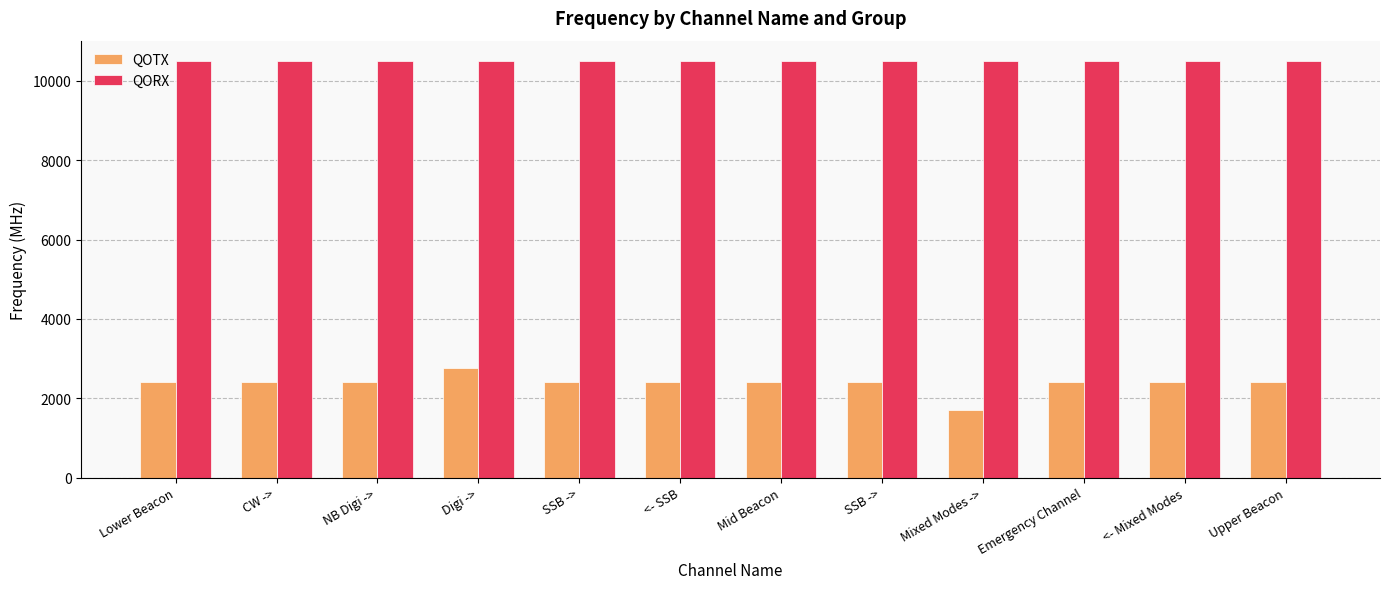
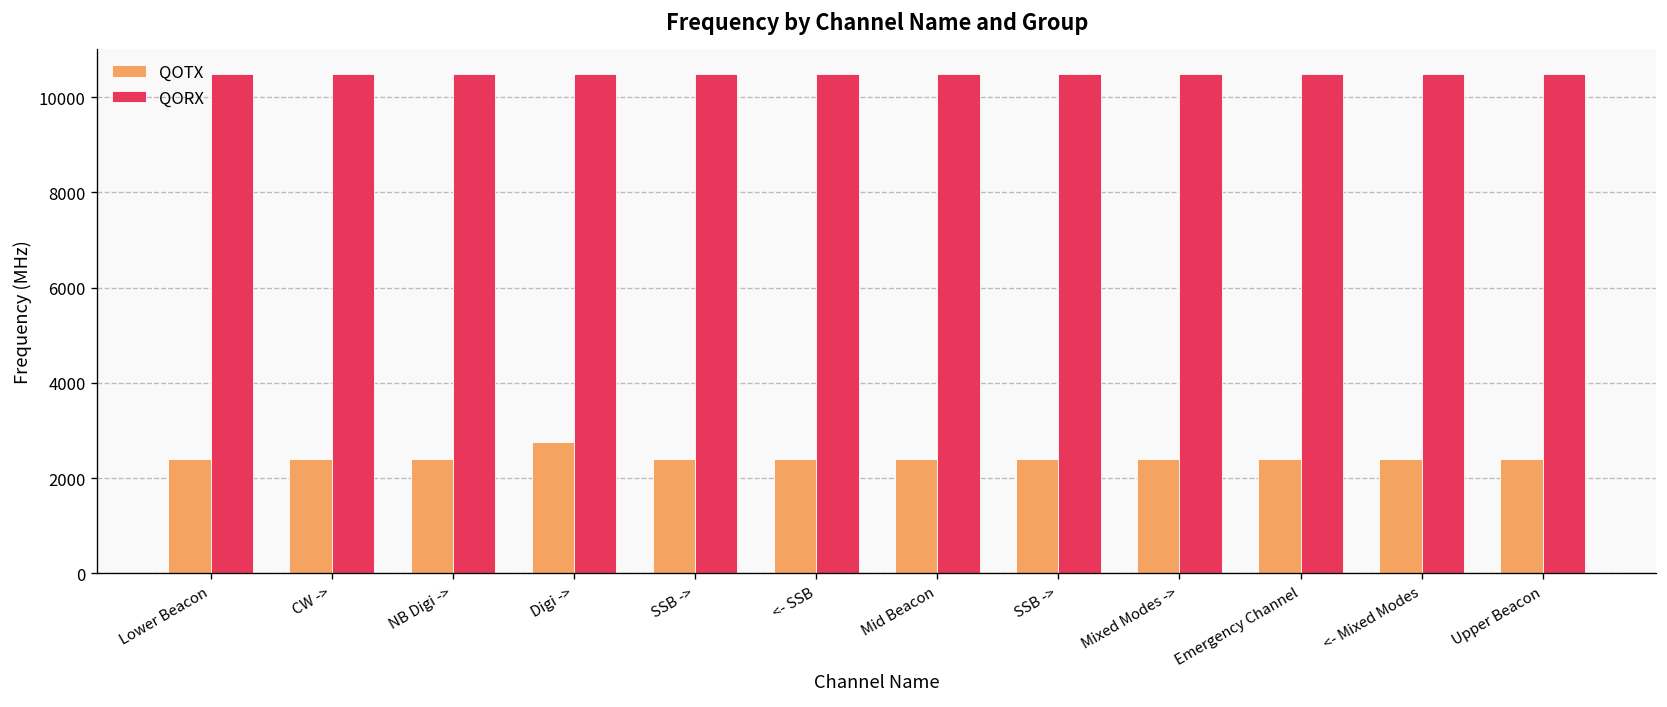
QOTX, Mixed Modes ->: 1700 -> 2400
